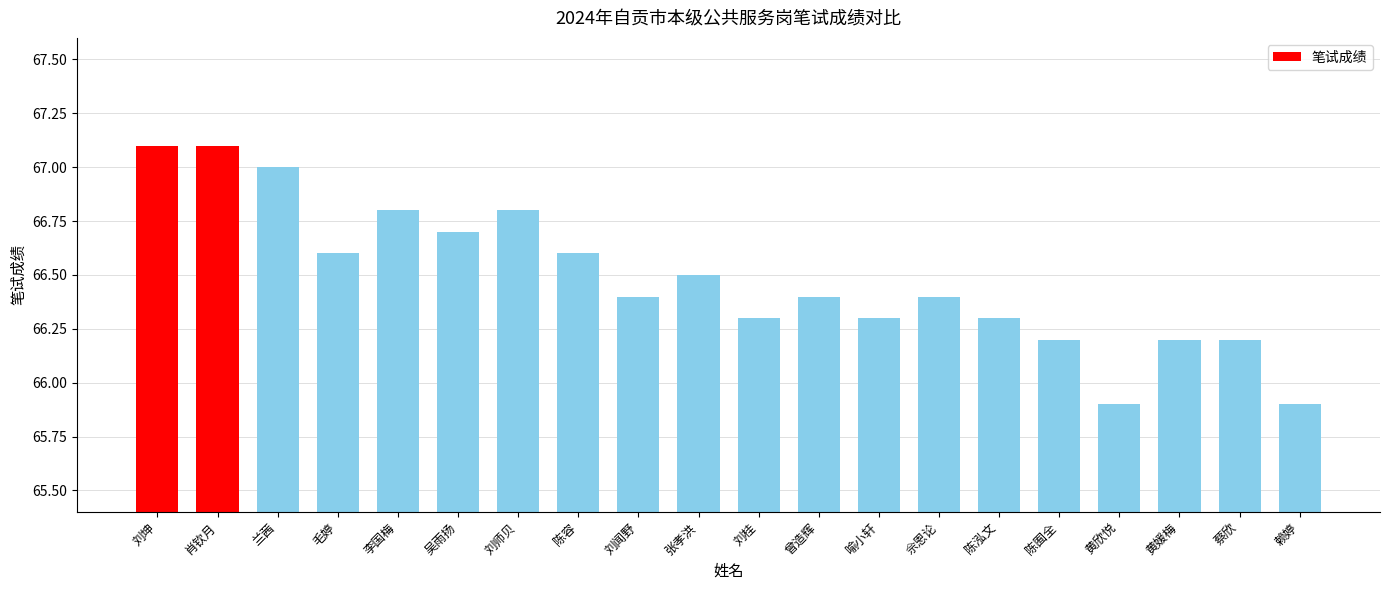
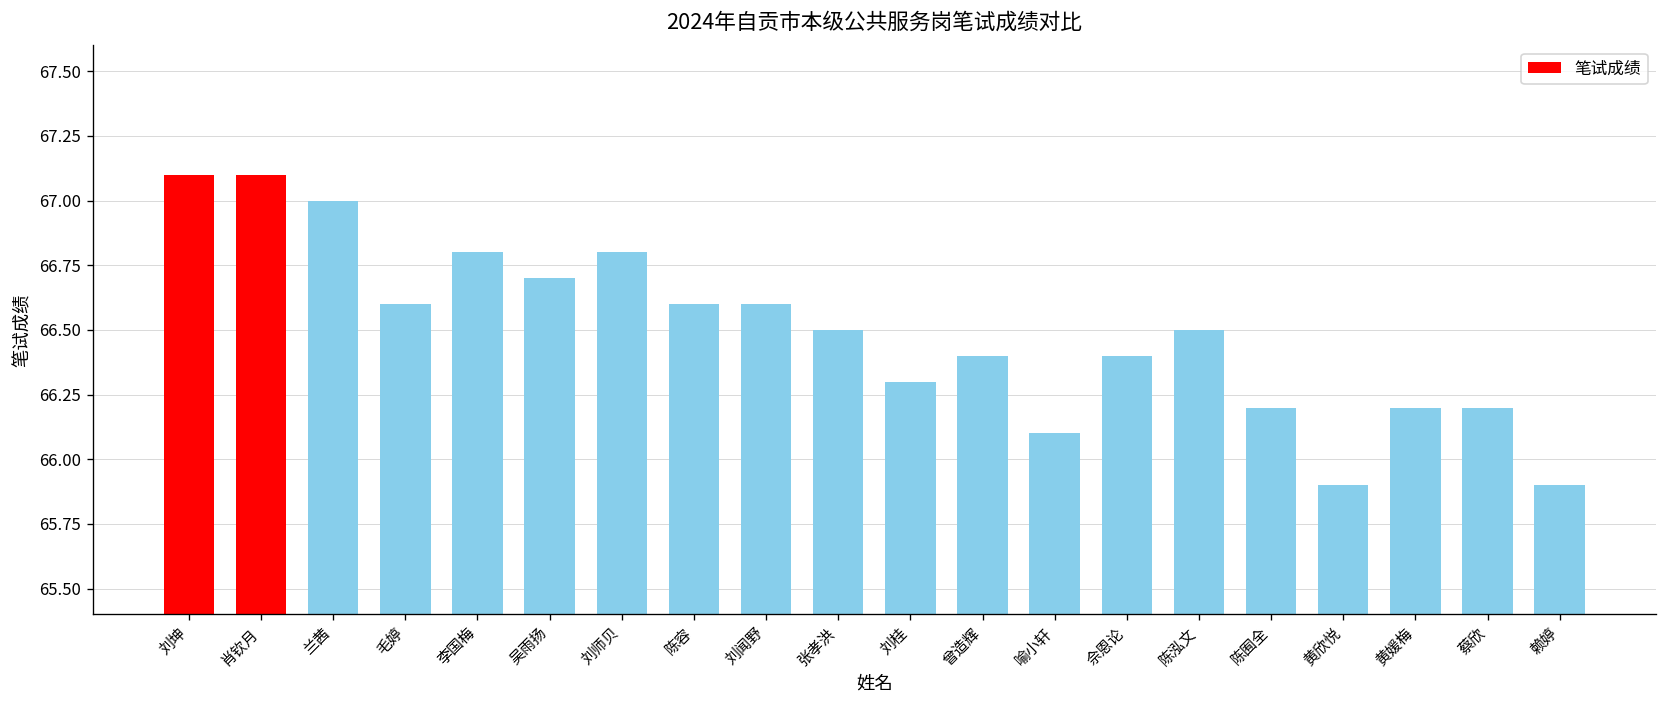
刘闻野: 66.4 -> 66.6
喻小轩: 66.3 -> 66.1
陈泓文: 66.3 -> 66.5
